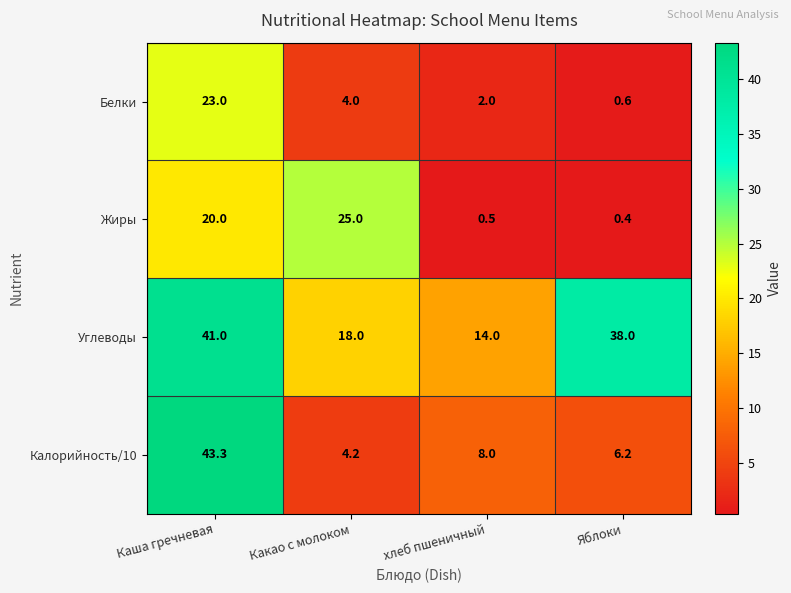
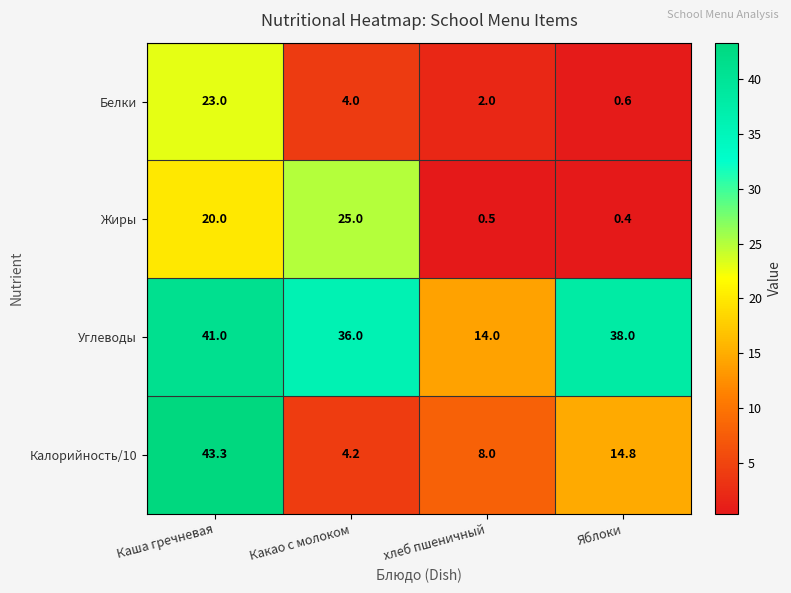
Углеводы, Какао с молоком: 18.0 -> 36.0
Калорийность/10, Яблоки: 6.2 -> 14.8
